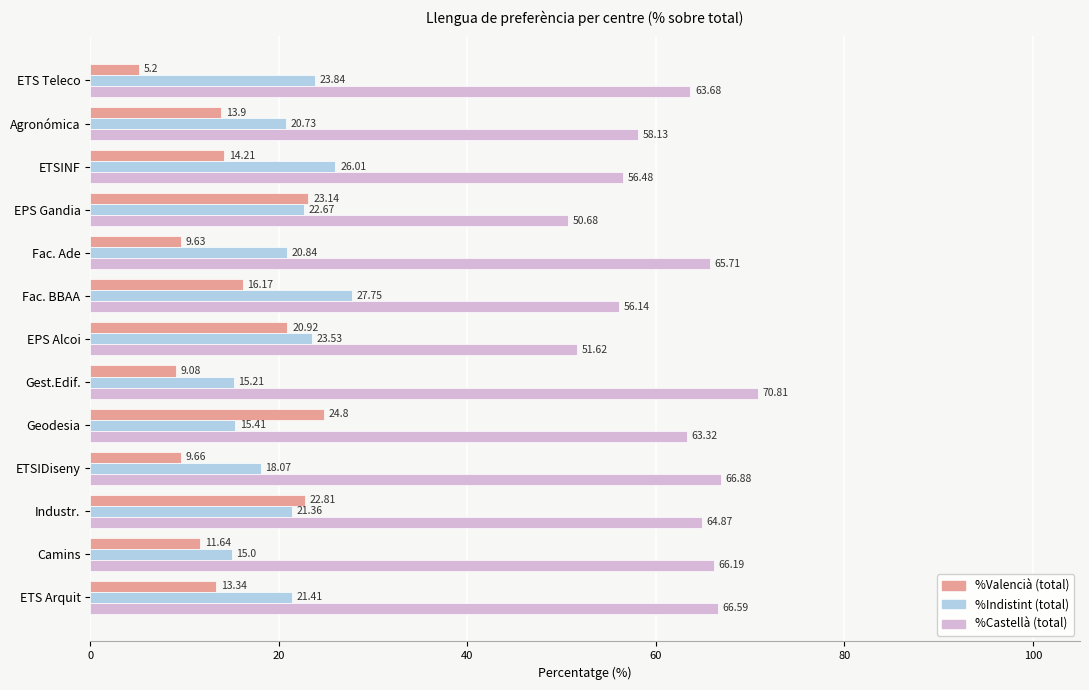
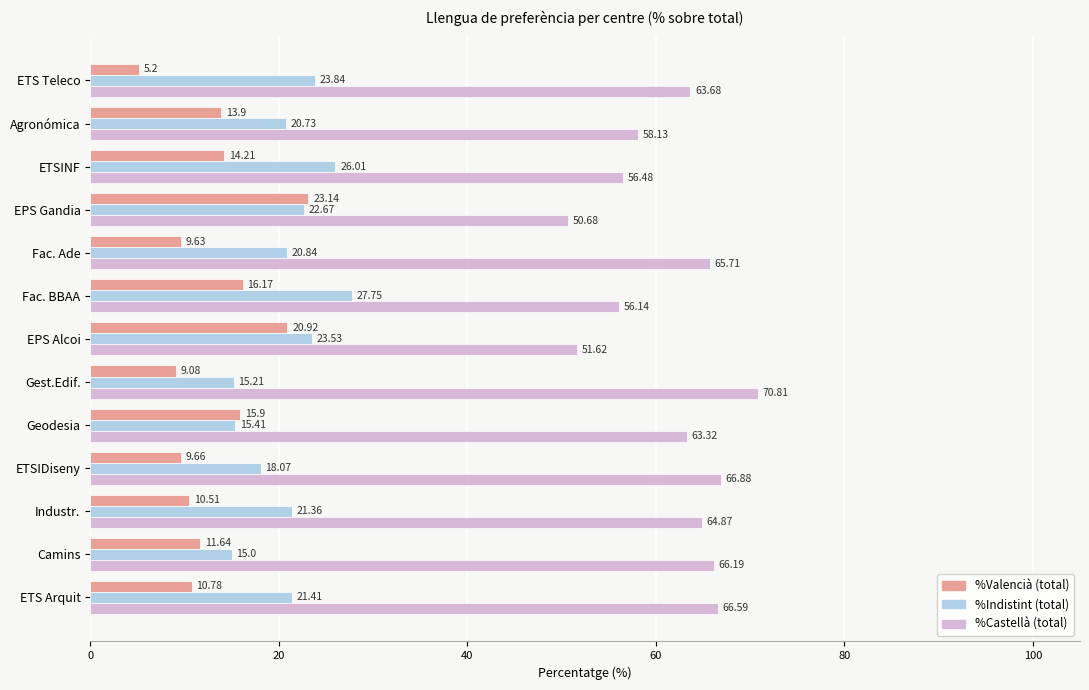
%Valencià (total), Geodesia: 24.8 -> 15.9
%Valencià (total), Industr.: 22.81 -> 10.51
%Valencià (total), ETS Arquit: 13.34 -> 10.78
